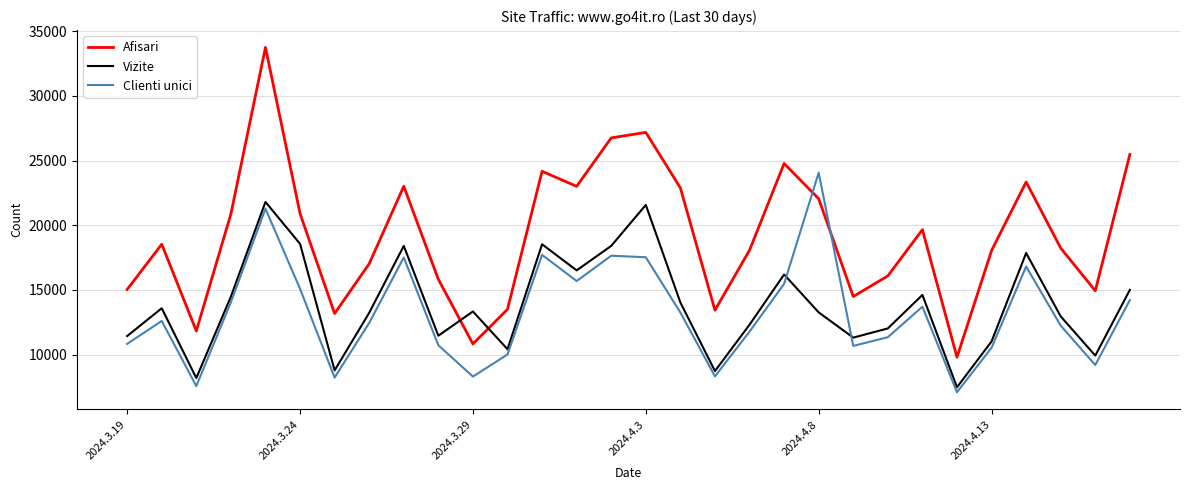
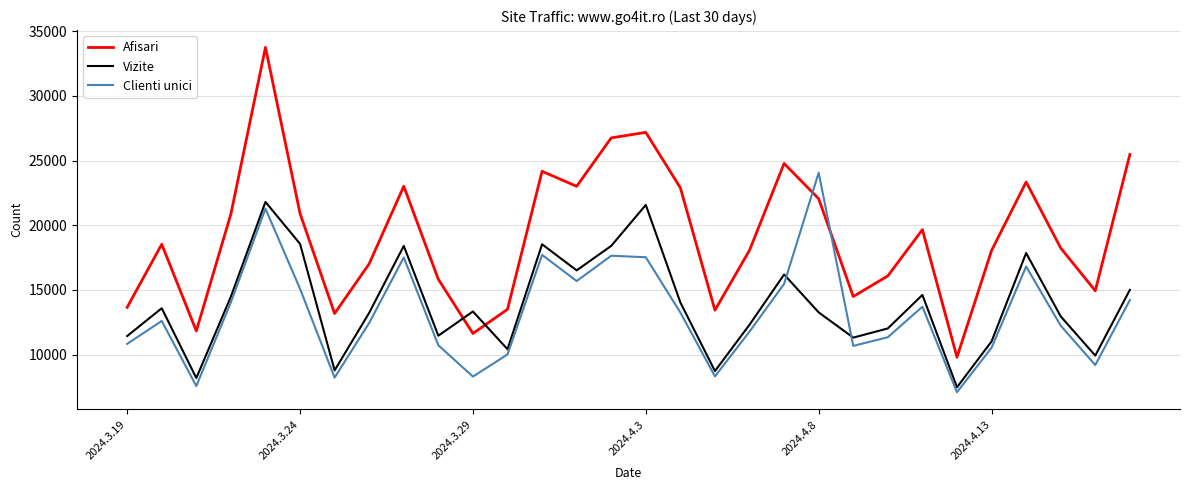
Afisari, 2024.3.19: 15000 -> 13700
Afisari, 2024.3.29: 10800 -> 11600
